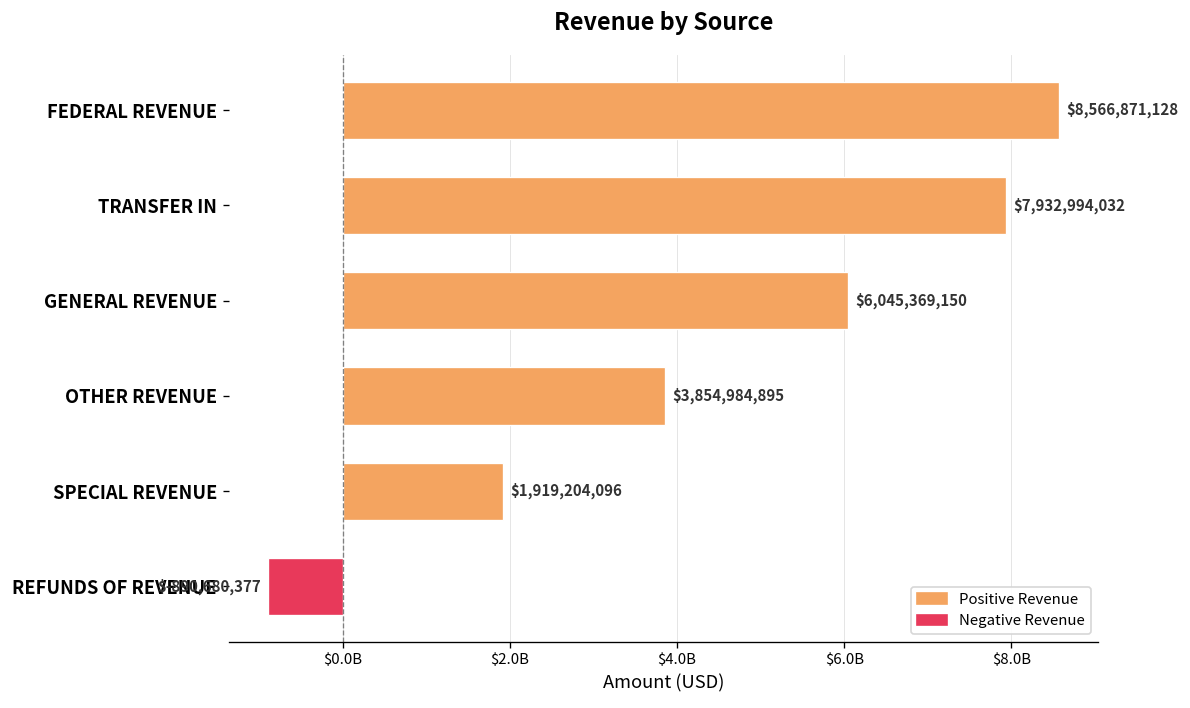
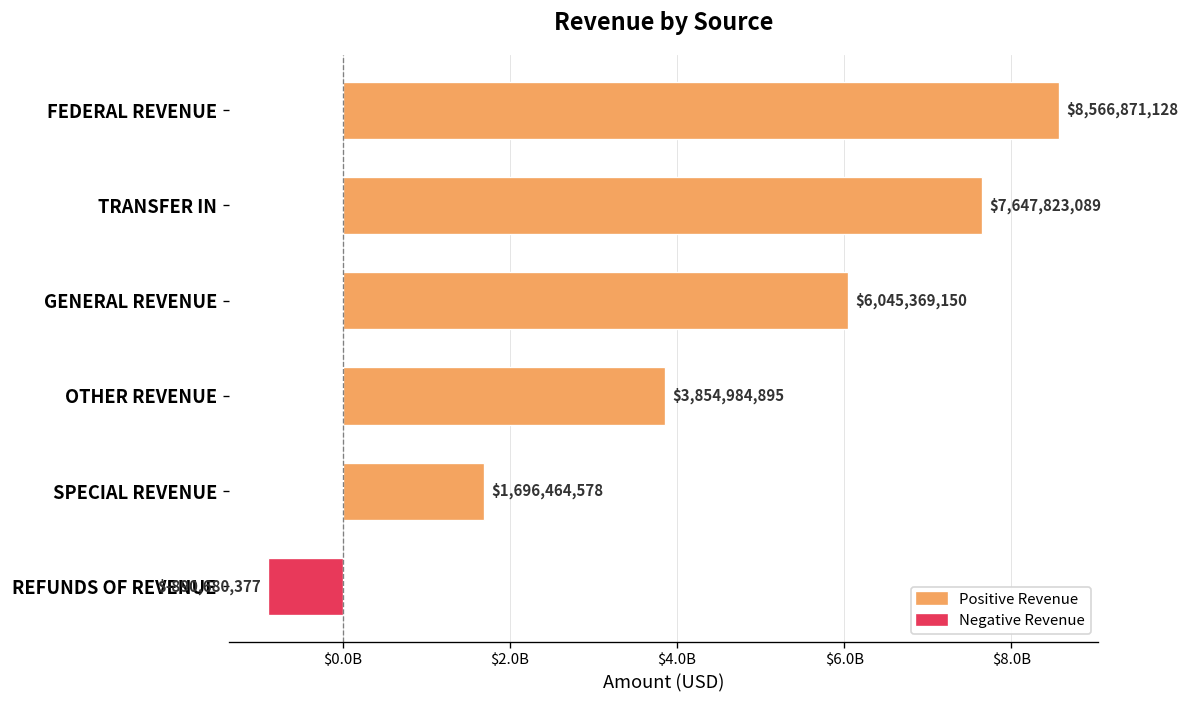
TRANSFER IN: $7,932,994,032 -> $7,647,823,089
SPECIAL REVENUE: $1,919,204,096 -> $1,696,464,578
